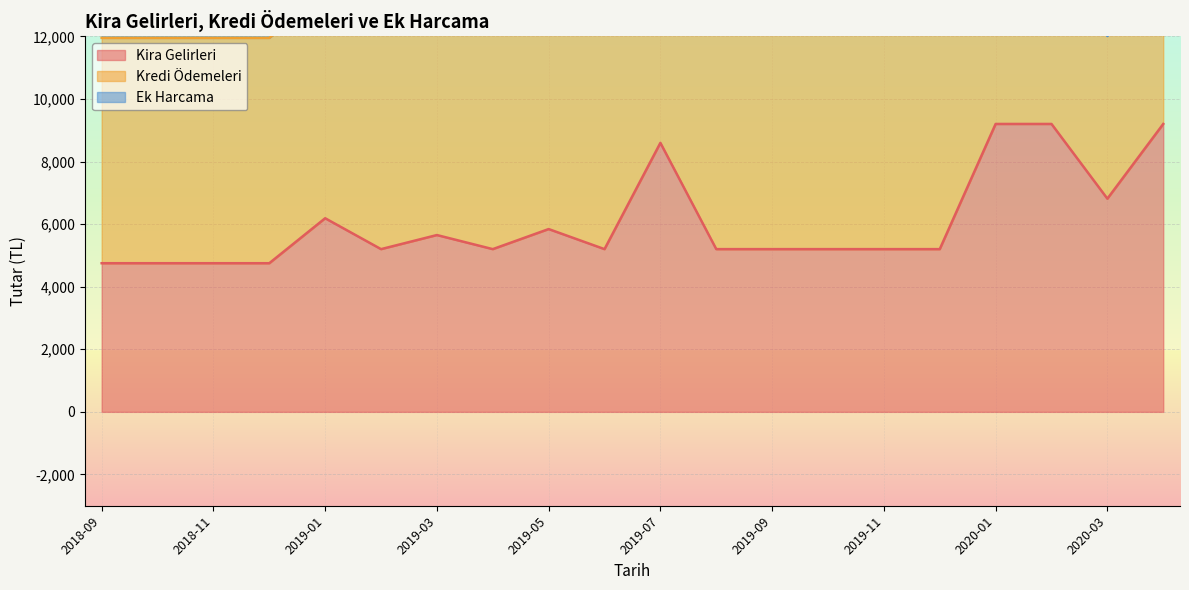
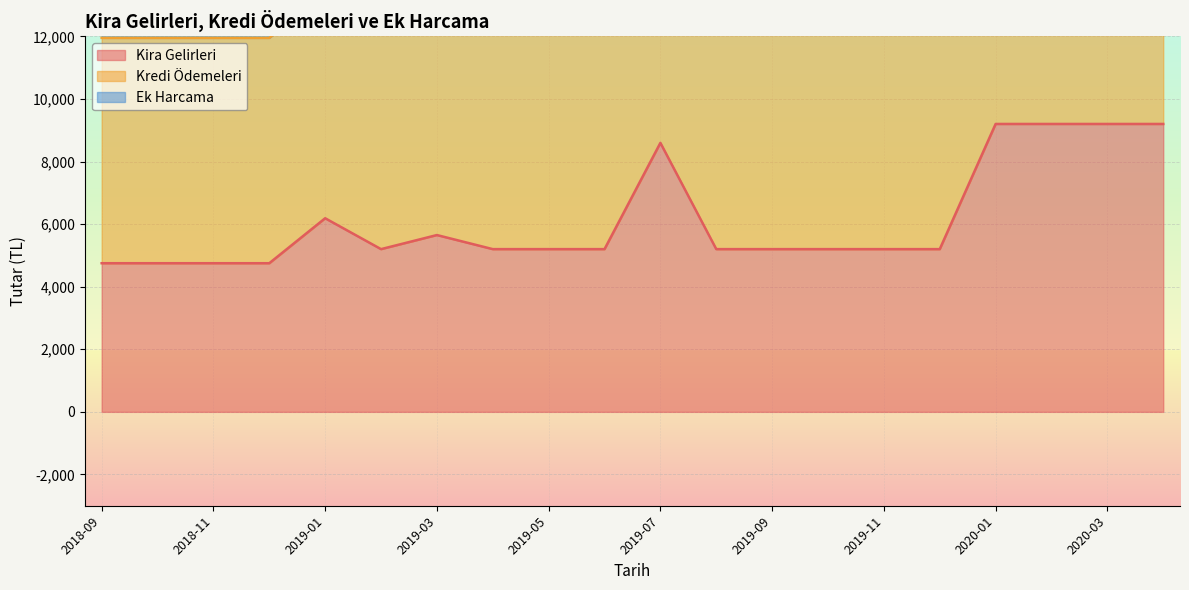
Kira Gelirleri, 2019-05: 5,800 -> 5,200
Kira Gelirleri, 2020-03: 6,800 -> 9,200
